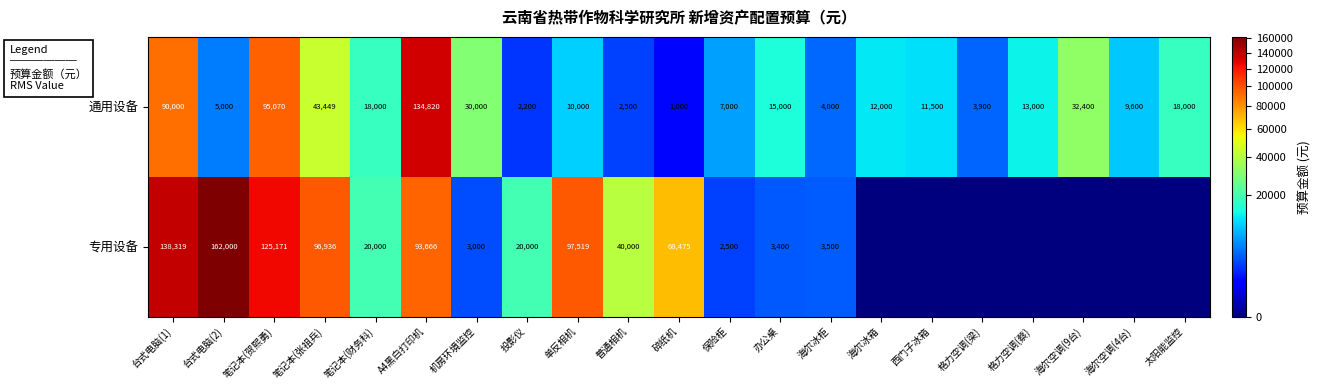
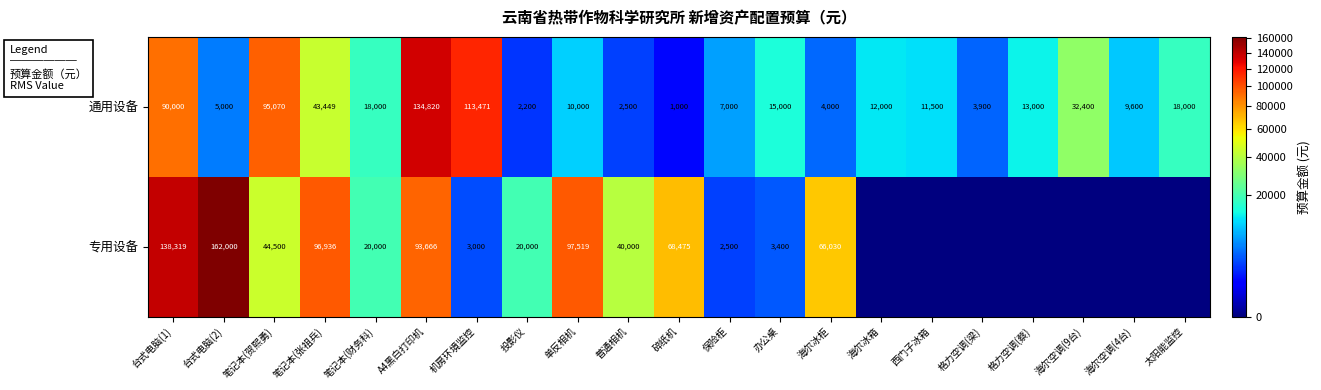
通用设备, 机房环境监控: 30,000 -> 113,471
专用设备, 笔记本(贺熙勇): 125,171 -> 44,500
专用设备, 海尔冰柜: 3,500 -> 66,030
